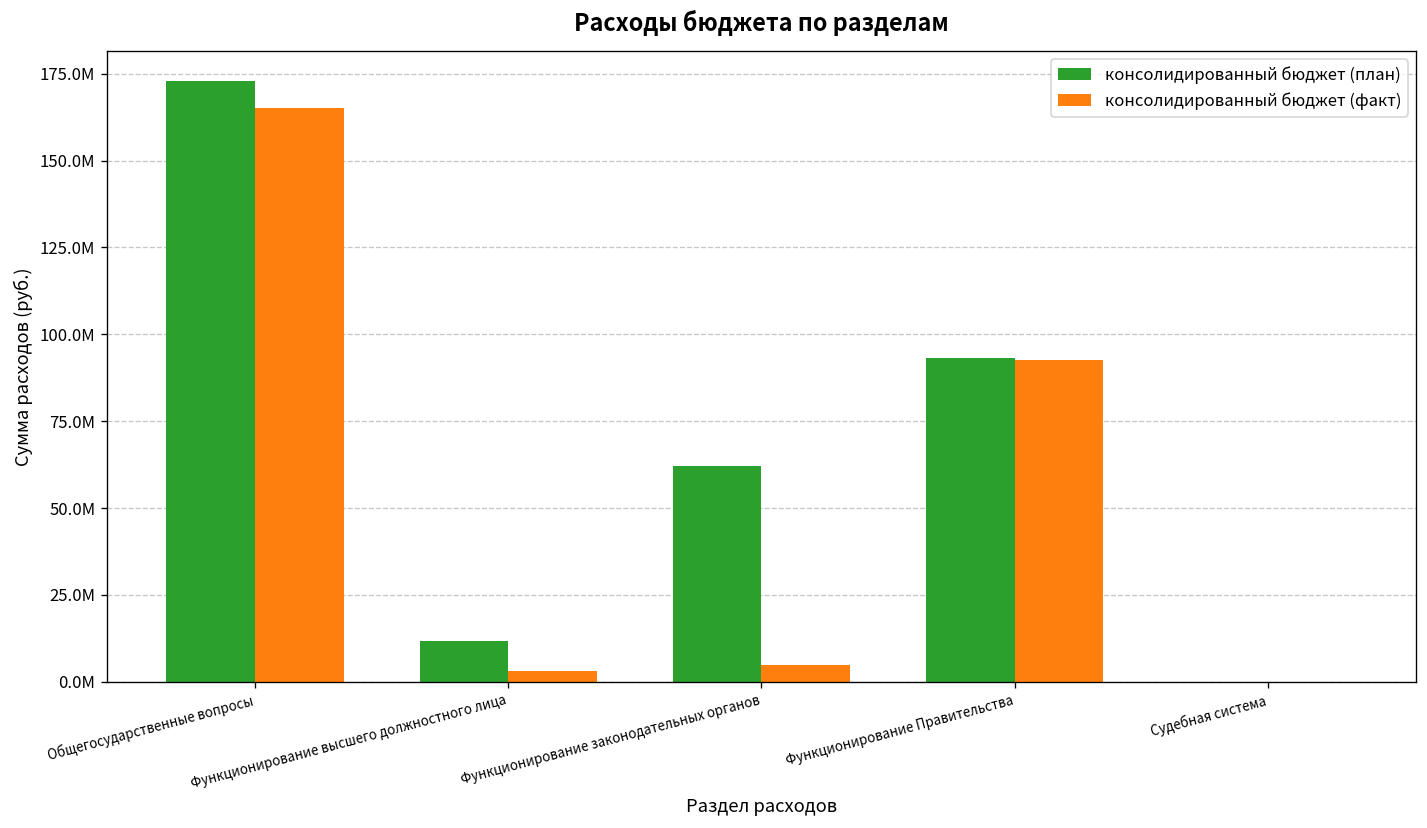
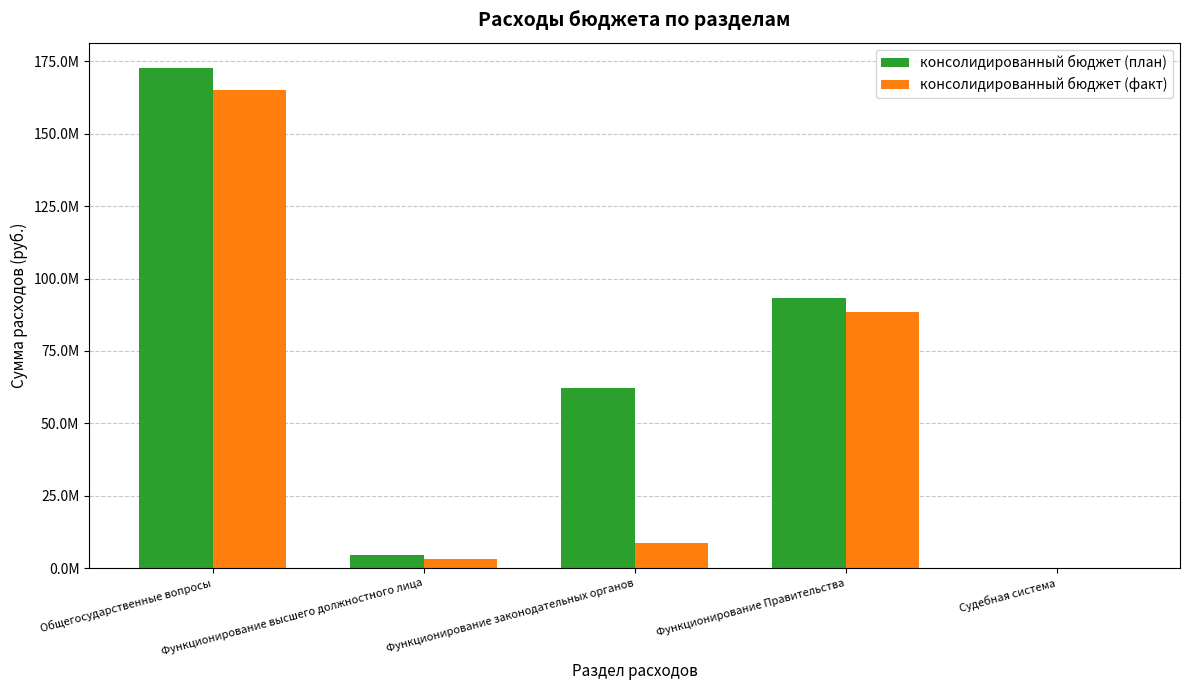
консолидированный бюджет (план), Функционирование высшего должностного лица: 12000000 -> 5000000
консолидированный бюджет (факт), Функционирование законодательных органов: 5000000 -> 9000000
консолидированный бюджет (факт), Функционирование Правительства: 93000000 -> 88000000
